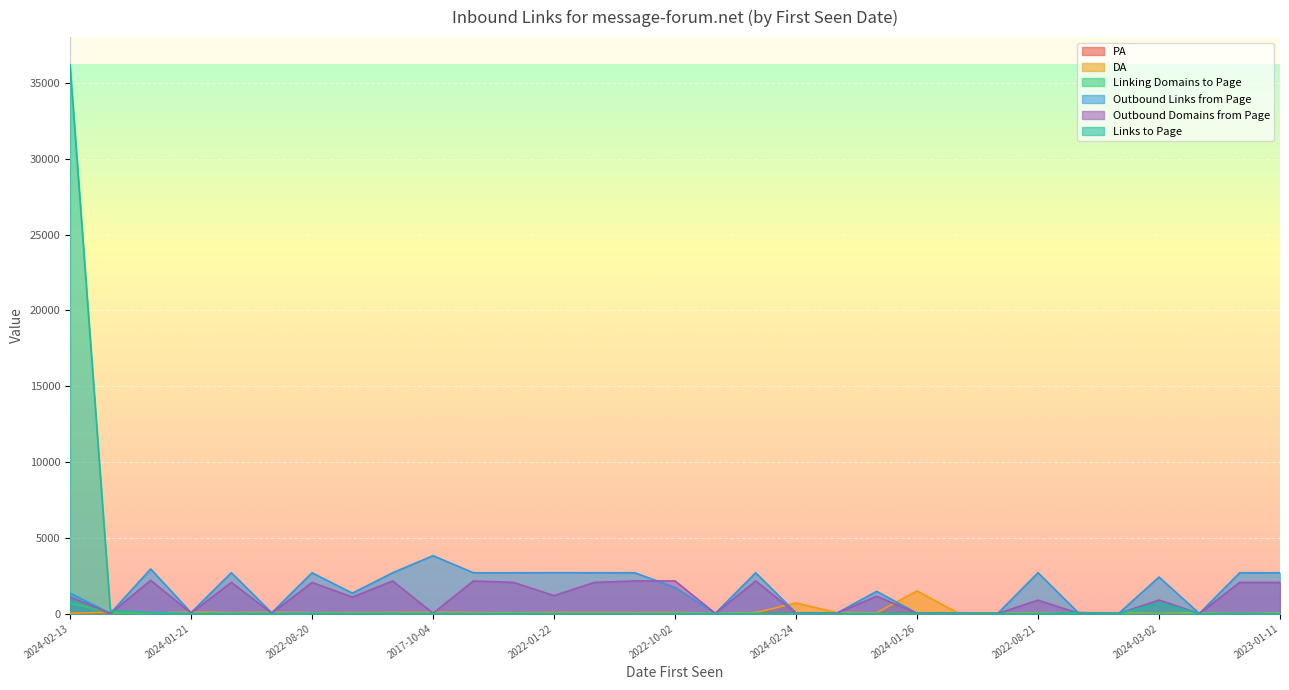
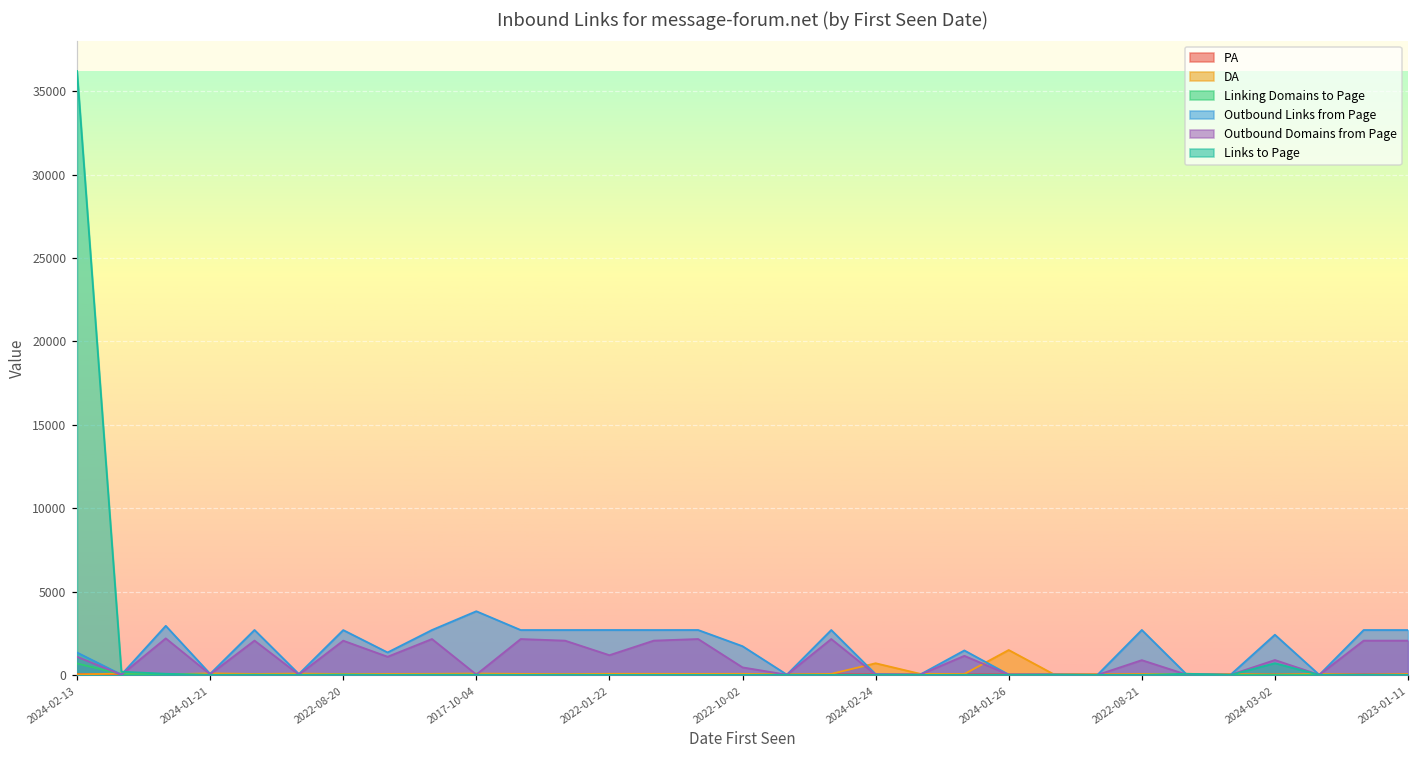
Outbound Domains from Page, 2022-10-02: 2200 -> 500
